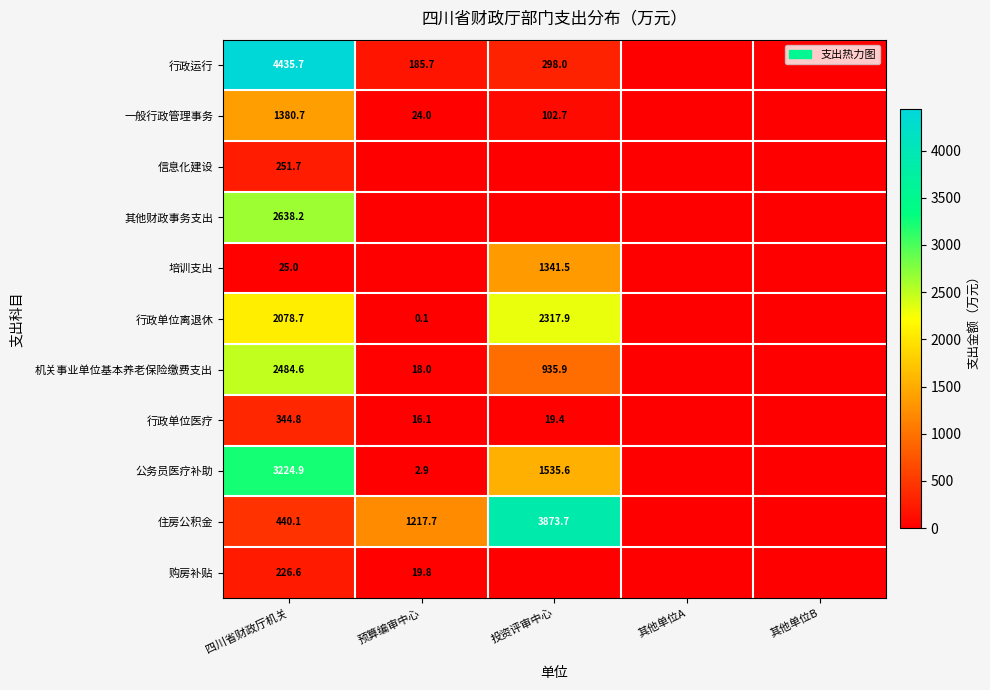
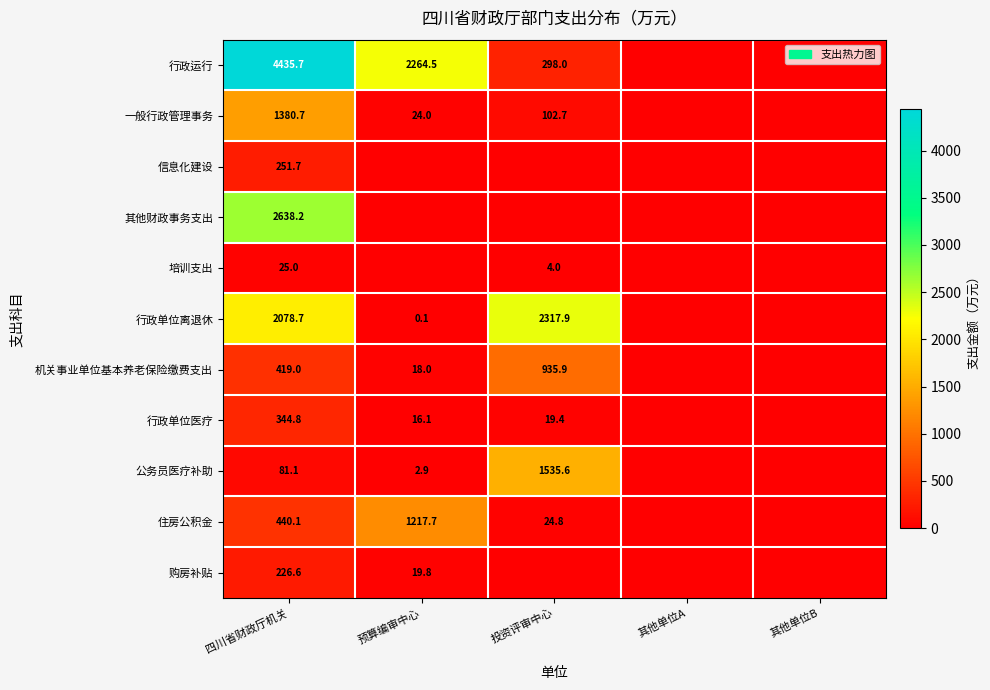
行政运行, 预算编审中心: 185.7 -> 2264.5
培训支出, 投资评审中心: 1341.5 -> 4.0
机关事业单位基本养老保险缴费支出, 四川省财政厅机关: 2484.6 -> 419.0
公务员医疗补助, 四川省财政厅机关: 3224.9 -> 81.1
住房公积金, 投资评审中心: 3873.7 -> 24.8
